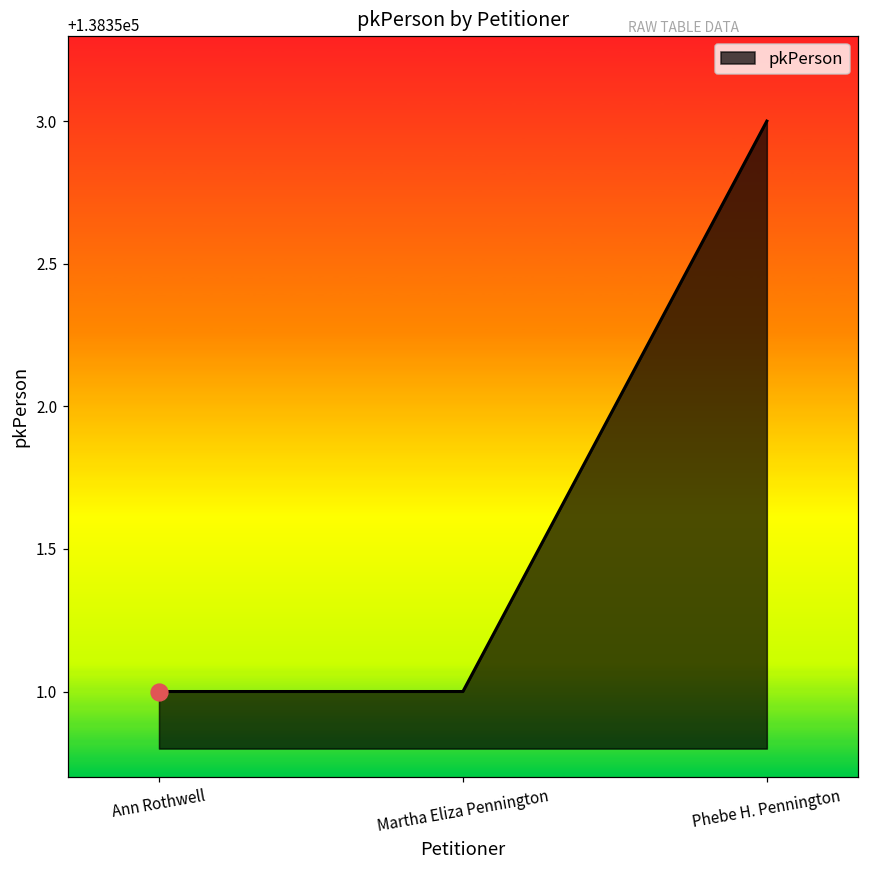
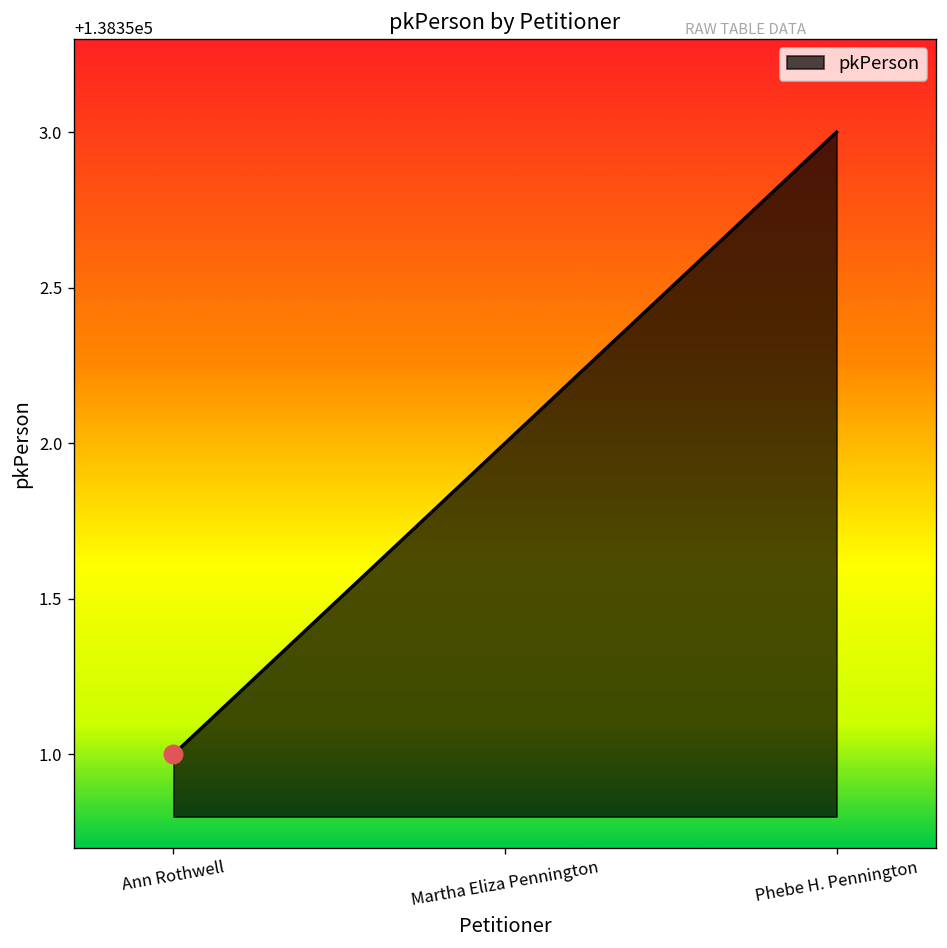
pkPerson, Martha Eliza Pennington: 138351 -> 138352
